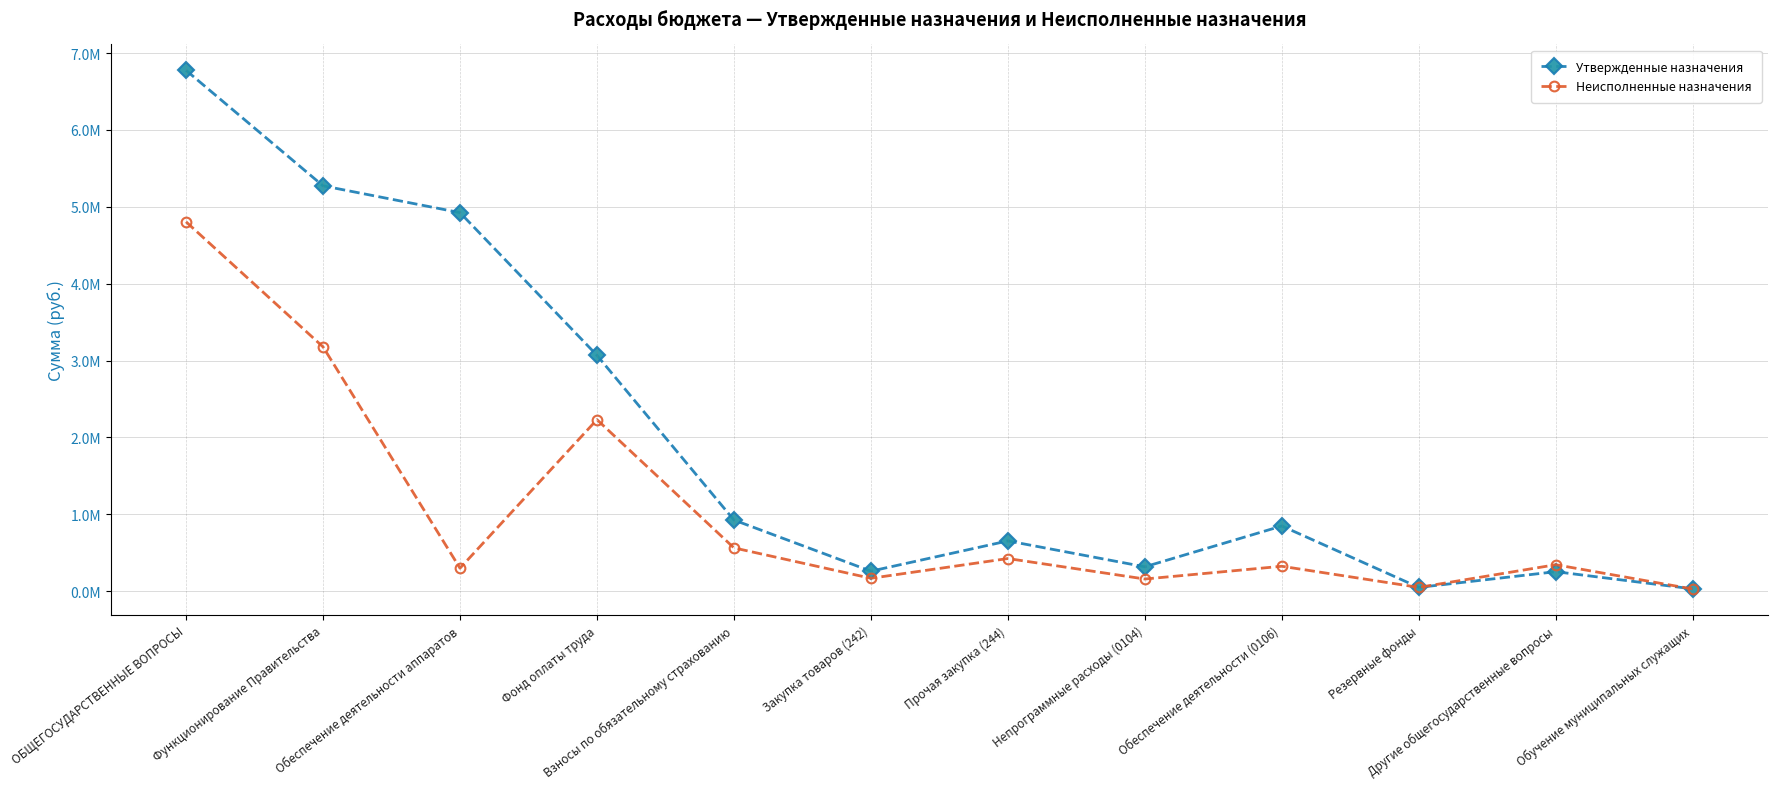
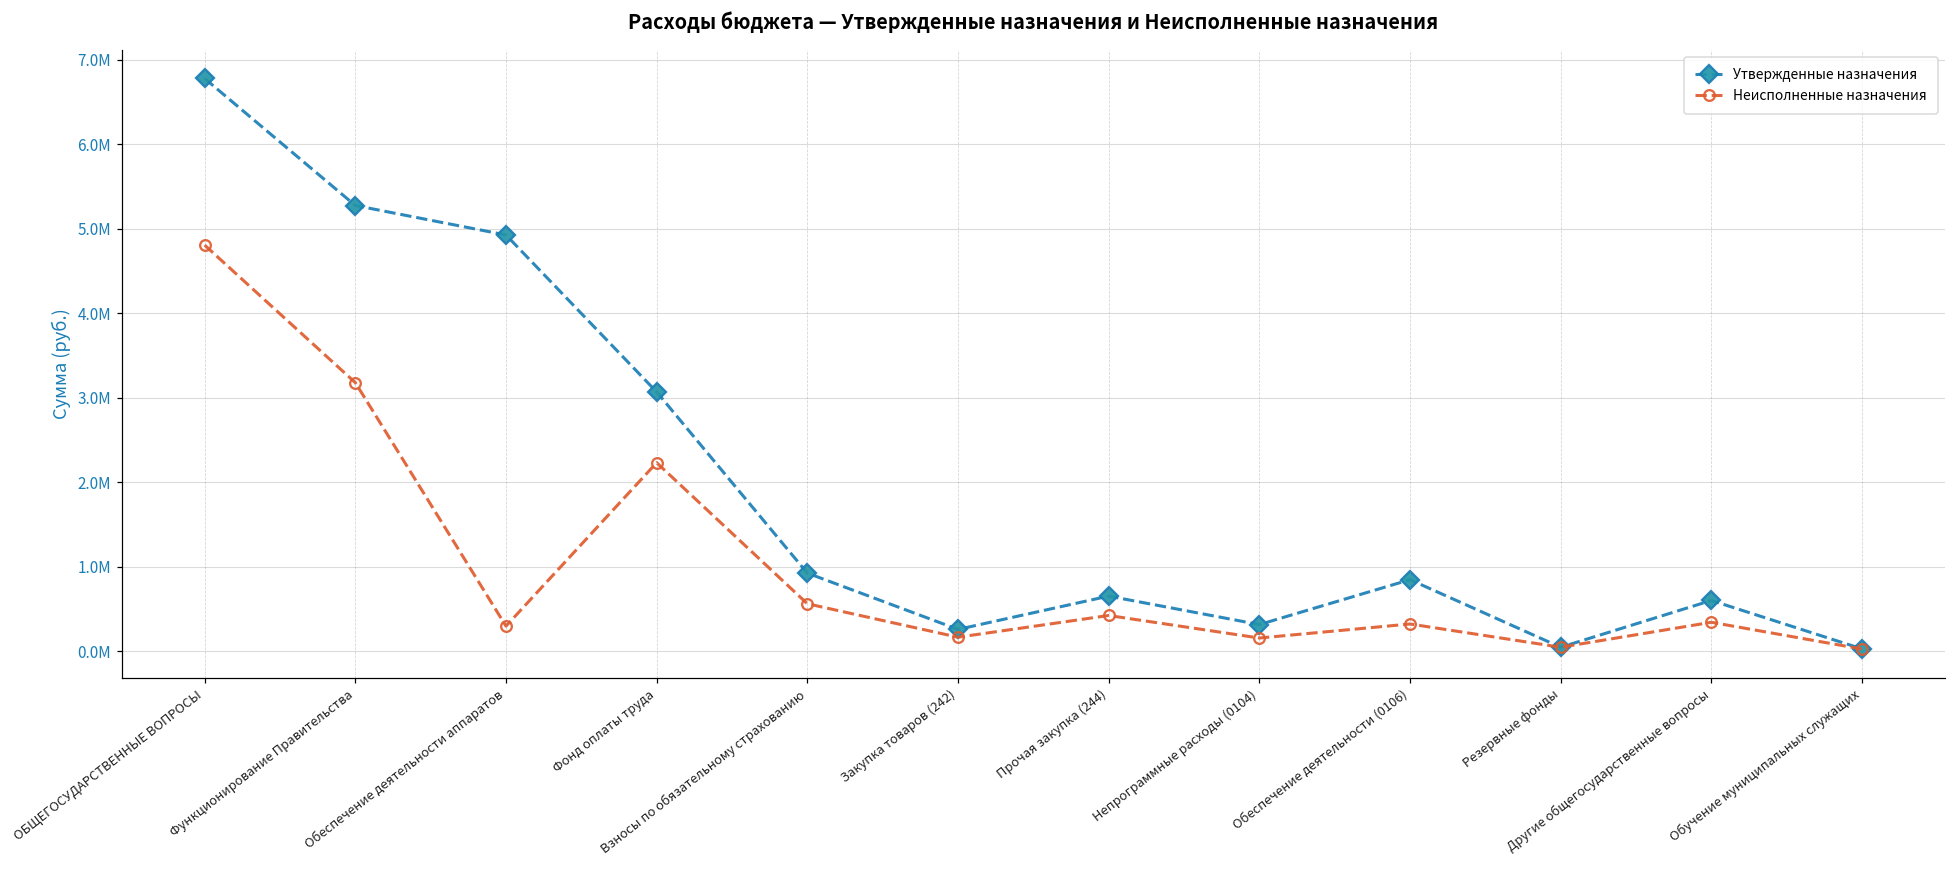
Утвержденные назначения, Другие общегосударственные вопросы: 300000 -> 600000
